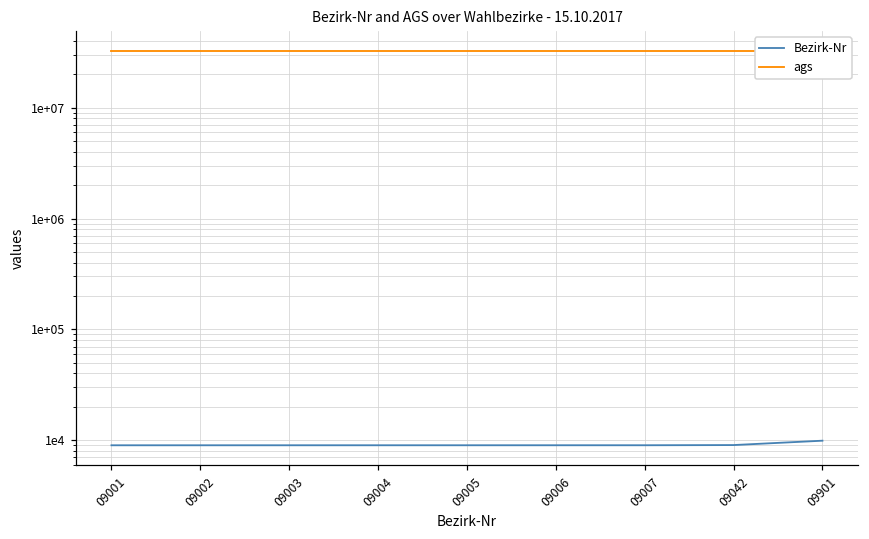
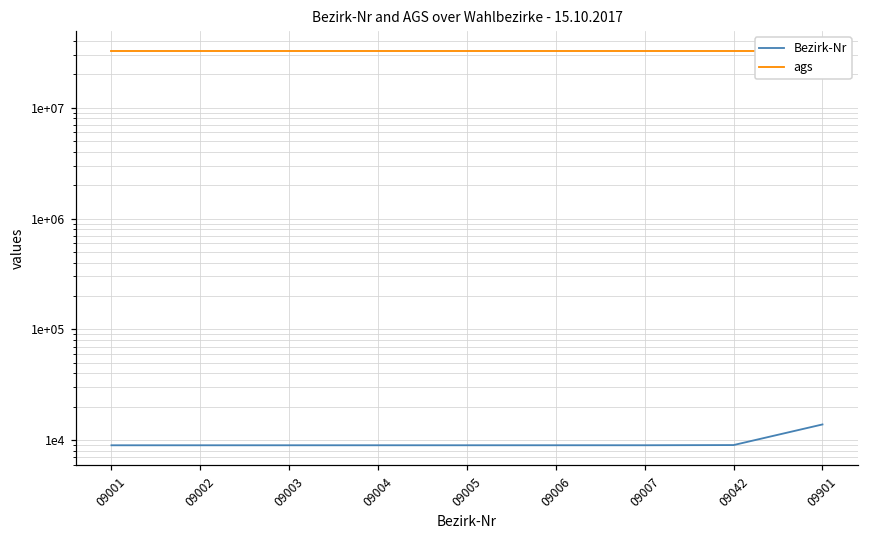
Bezirk-Nr, 09901: 10000 -> 14000
